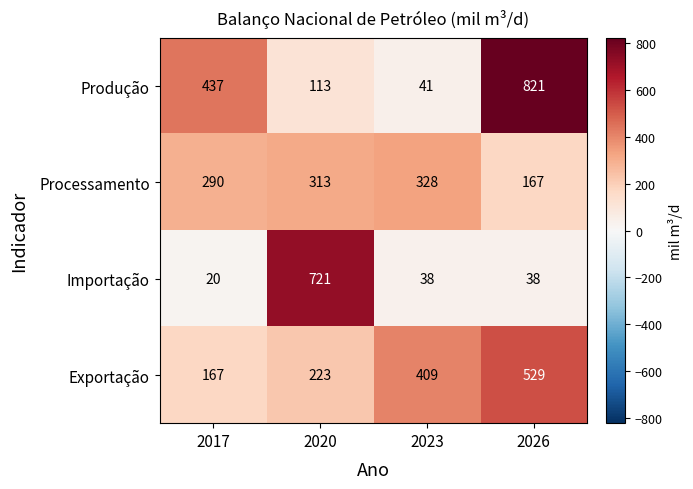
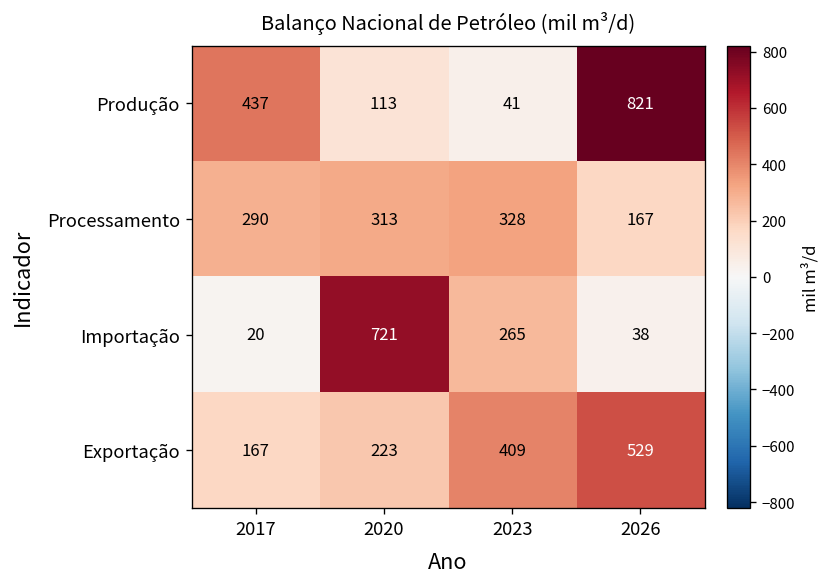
Importação, 2023: 38 -> 265
